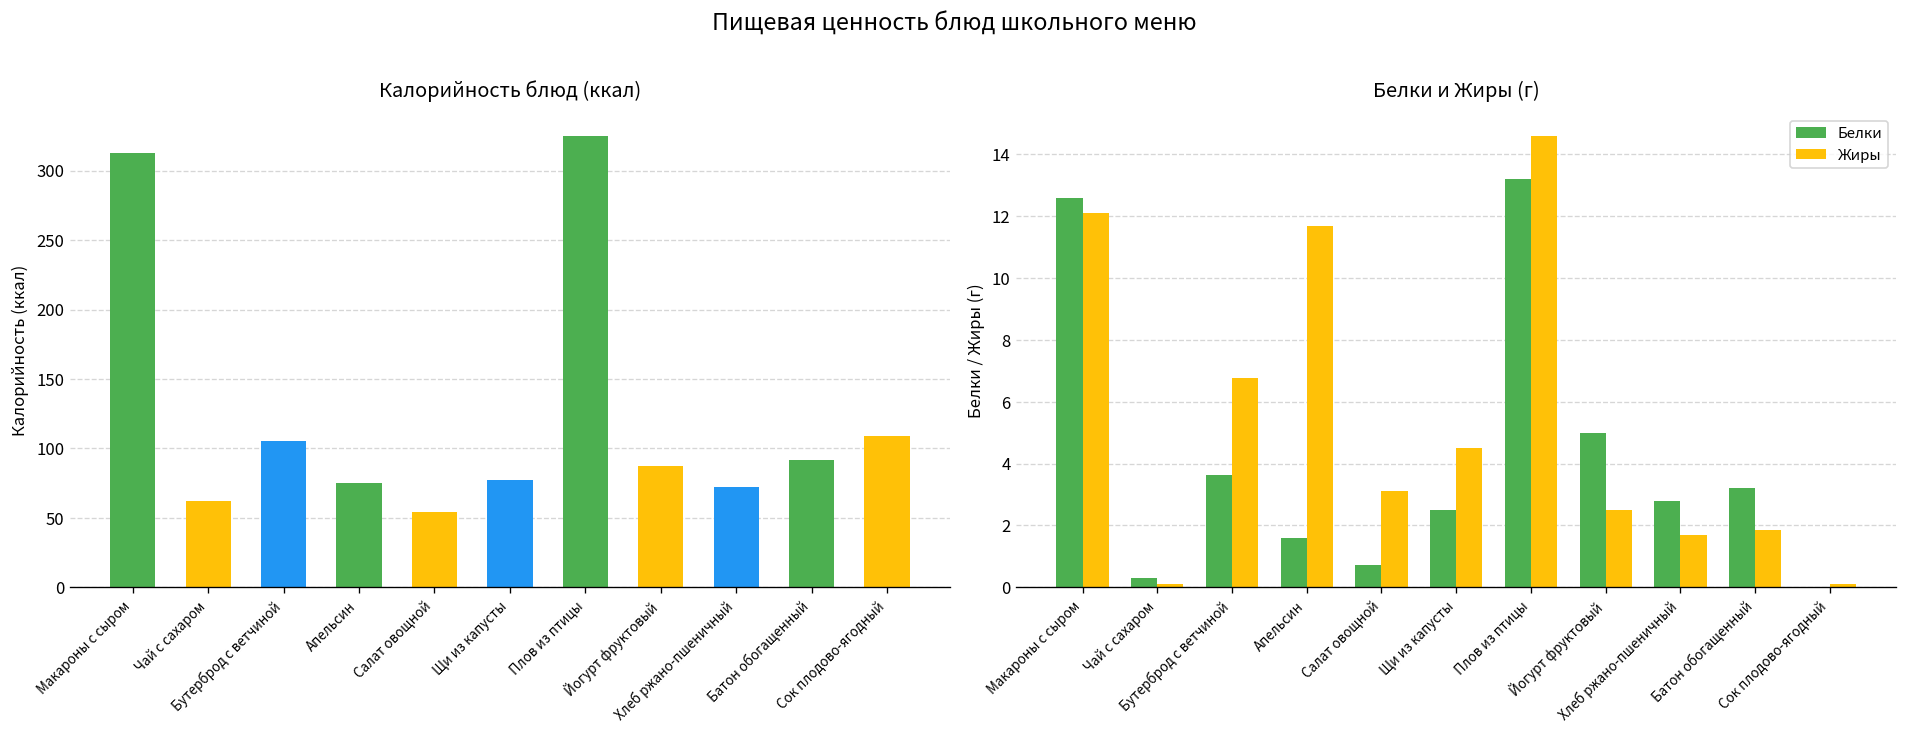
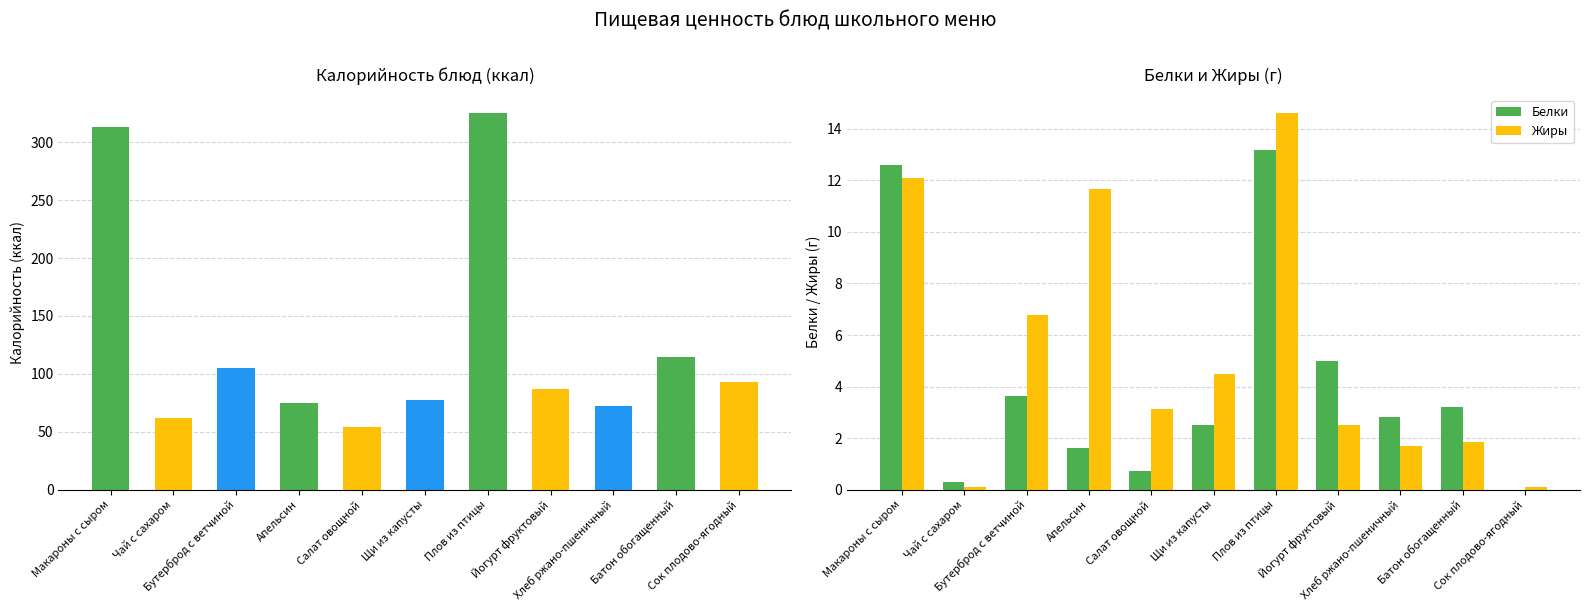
Калорийность блюд (ккал), Батон обогащенный: 92 -> 115
Калорийность блюд (ккал), Сок плодово-ягодный: 109 -> 93
